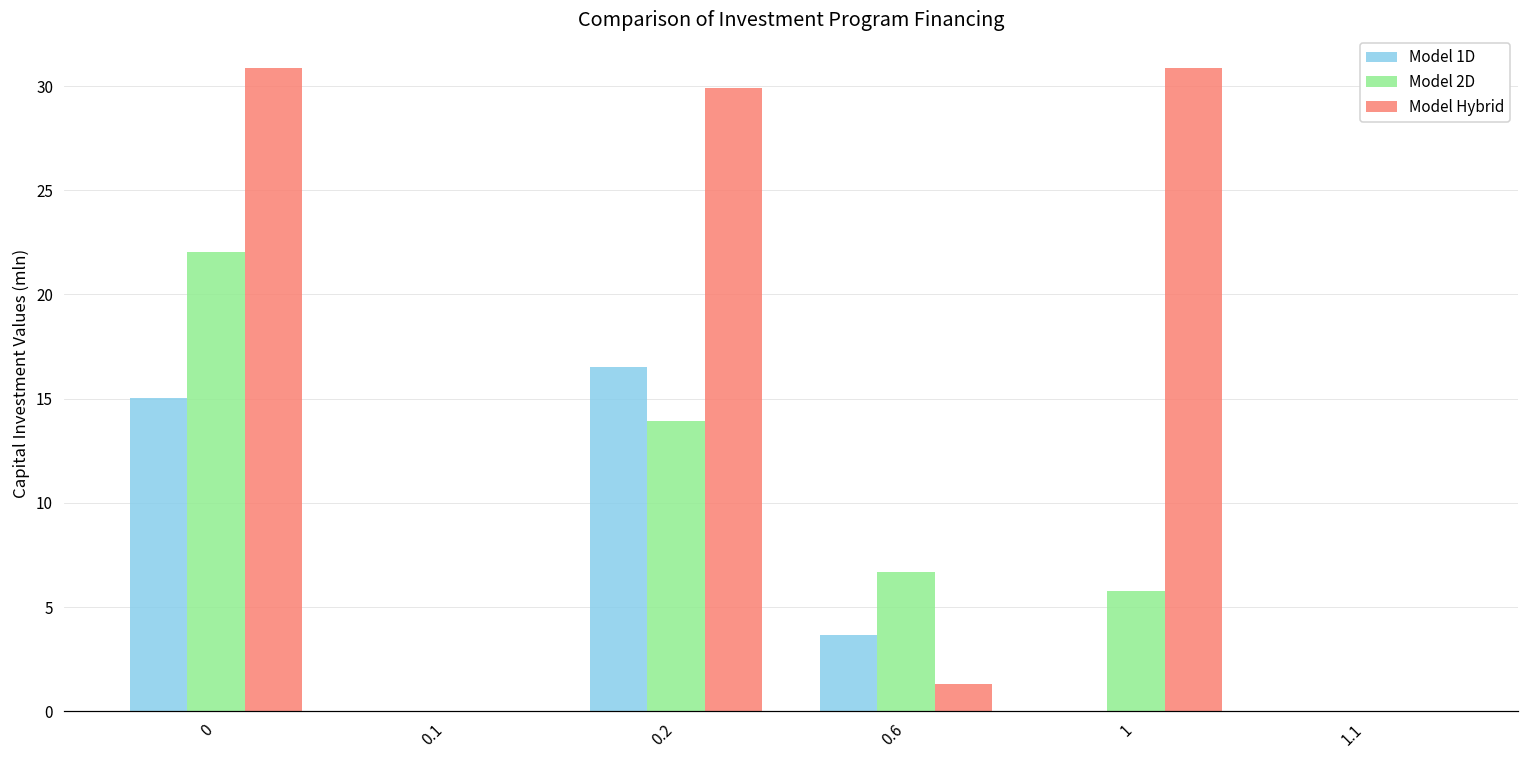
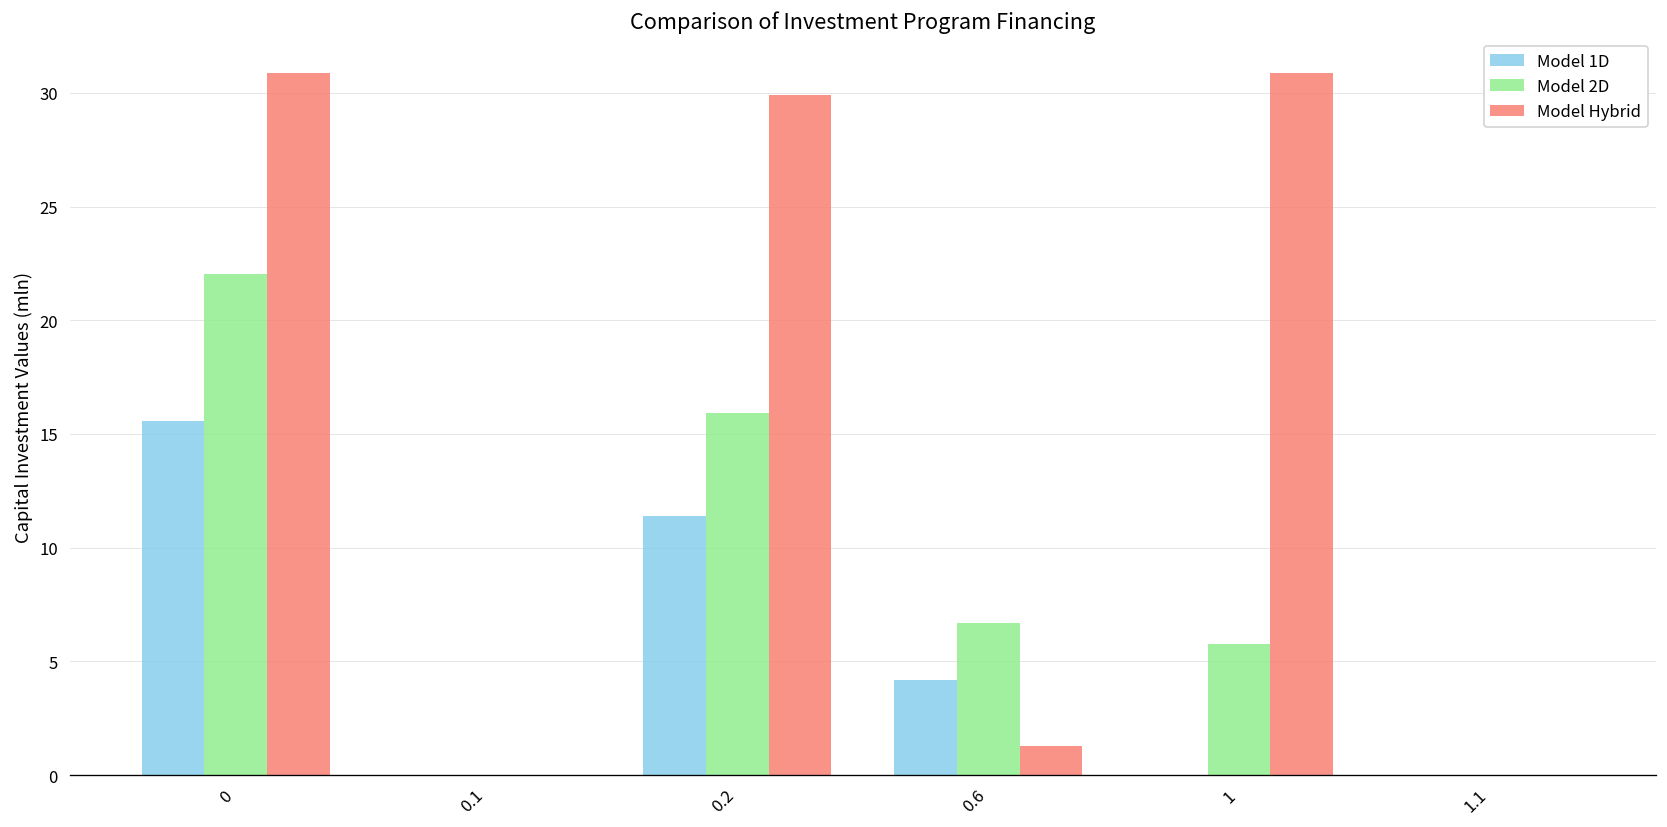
Model 1D, 0: 15.0 -> 15.6
Model 1D, 0.2: 16.5 -> 11.4
Model 2D, 0.2: 13.9 -> 15.9
Model 1D, 0.6: 3.6 -> 4.2
